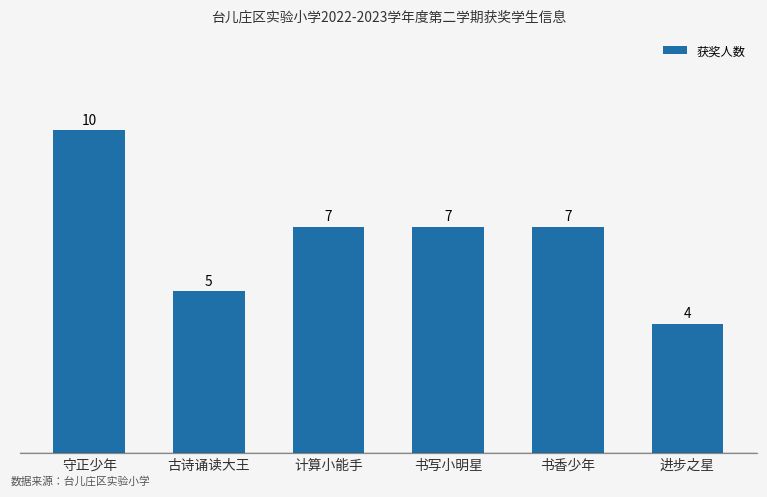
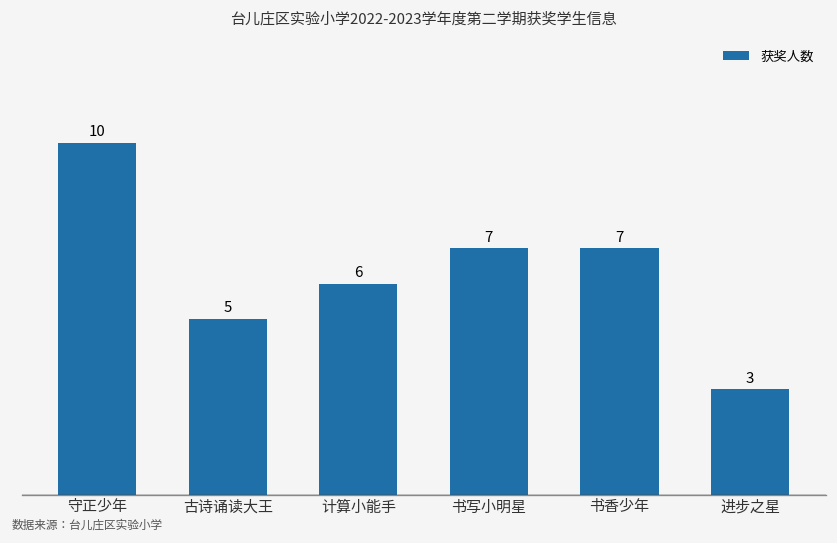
计算小能手: 7 -> 6
进步之星: 4 -> 3
